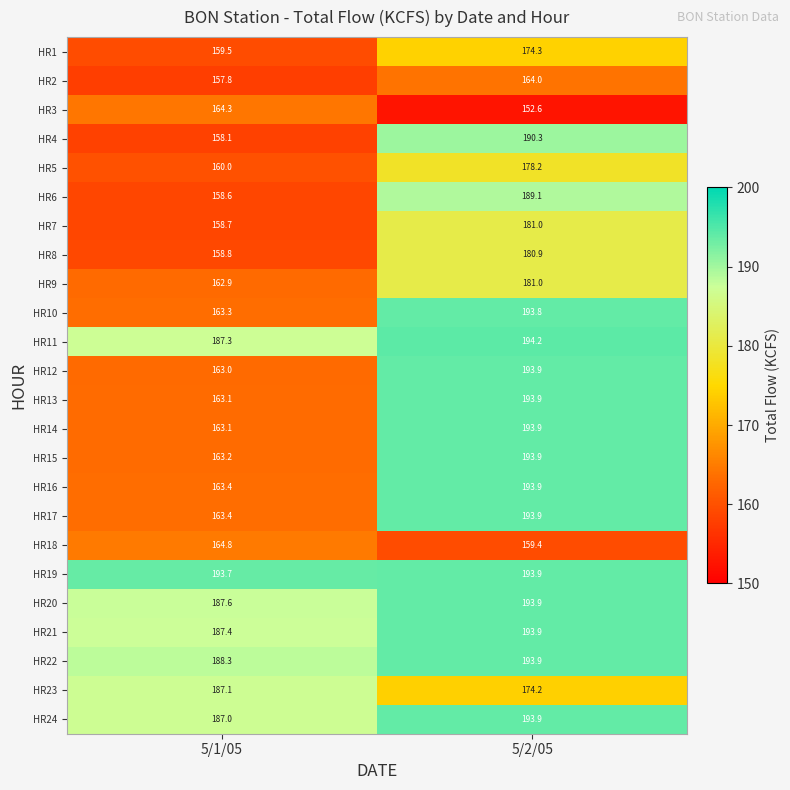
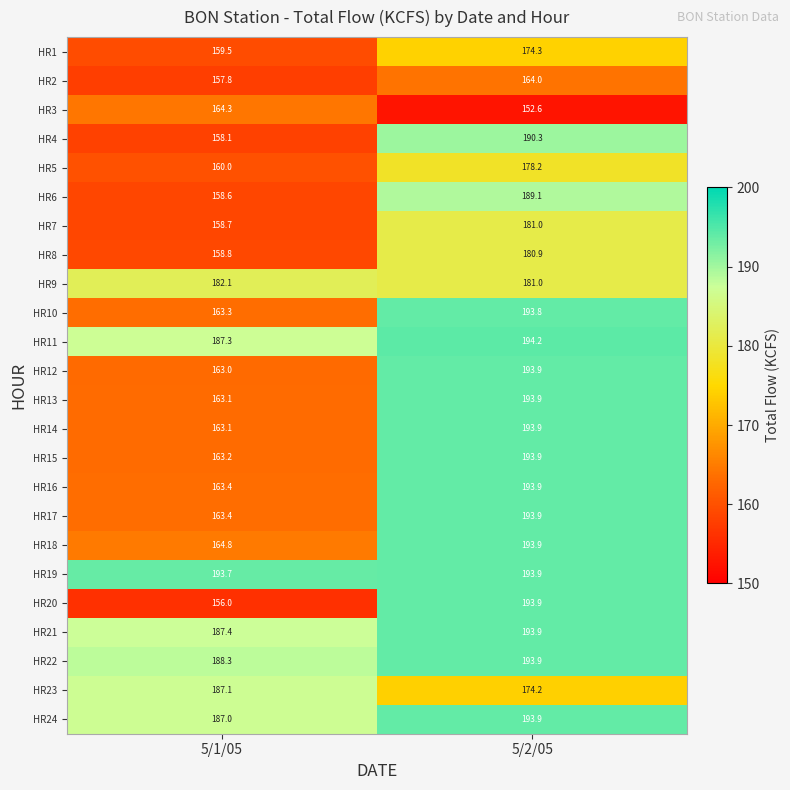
HR9, 5/1/05: 162.9 -> 182.1
HR18, 5/2/05: 159.4 -> 193.9
HR20, 5/1/05: 187.6 -> 156.0
